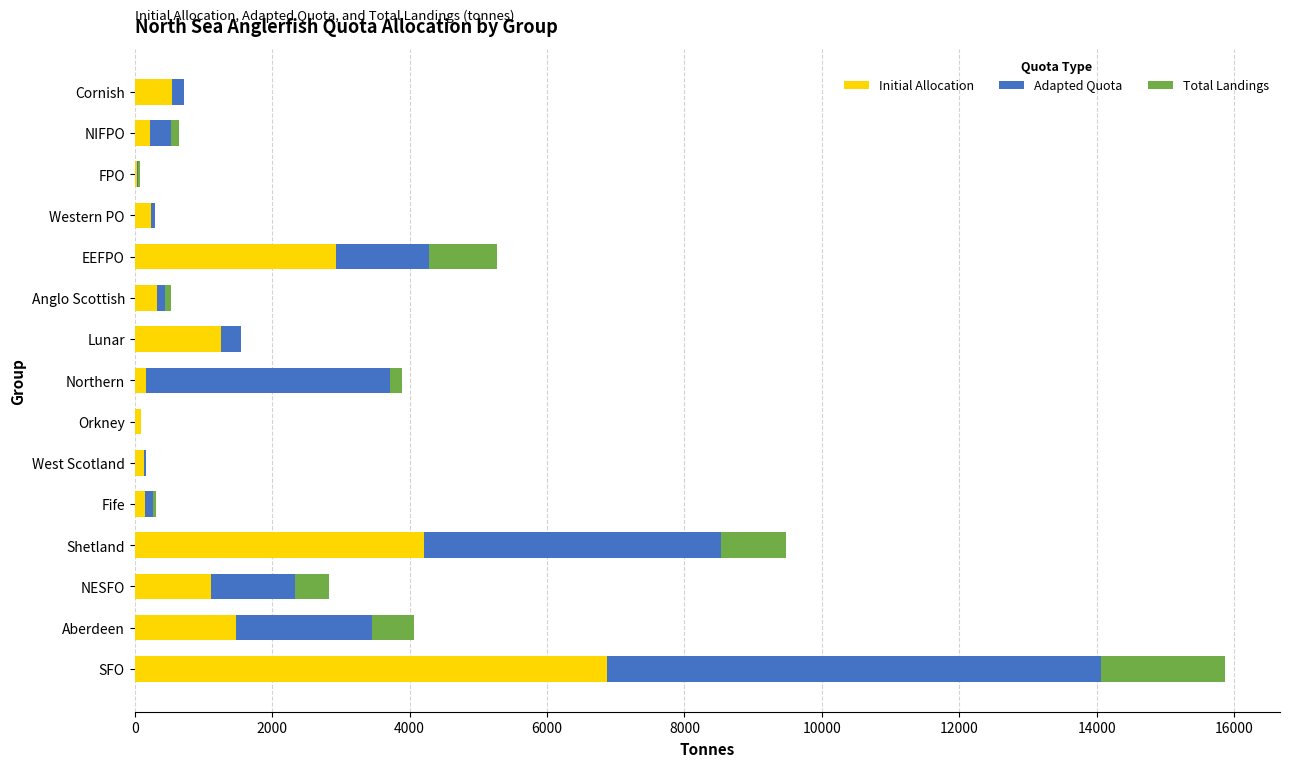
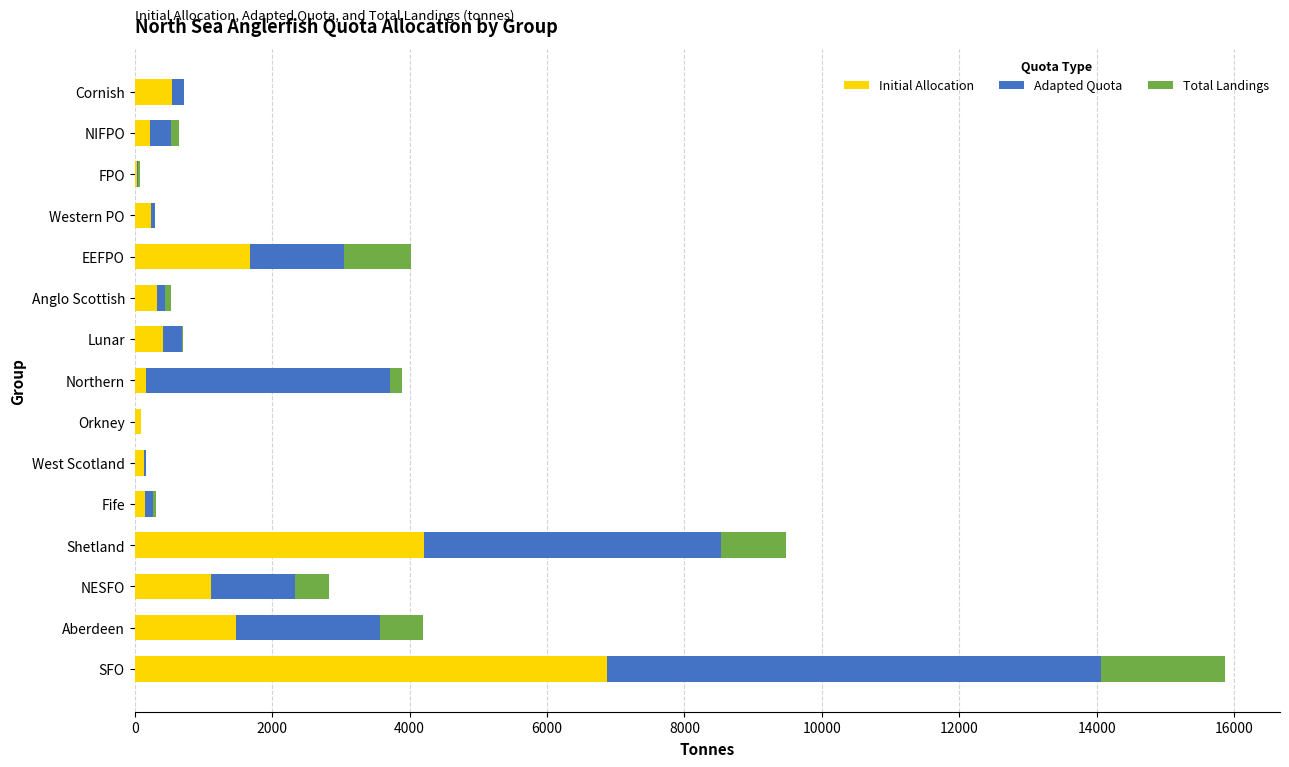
Initial Allocation, EEFPO: 2900 -> 1700
Initial Allocation, Lunar: 1300 -> 400
Adapted Quota, Aberdeen: 2000 -> 2100
